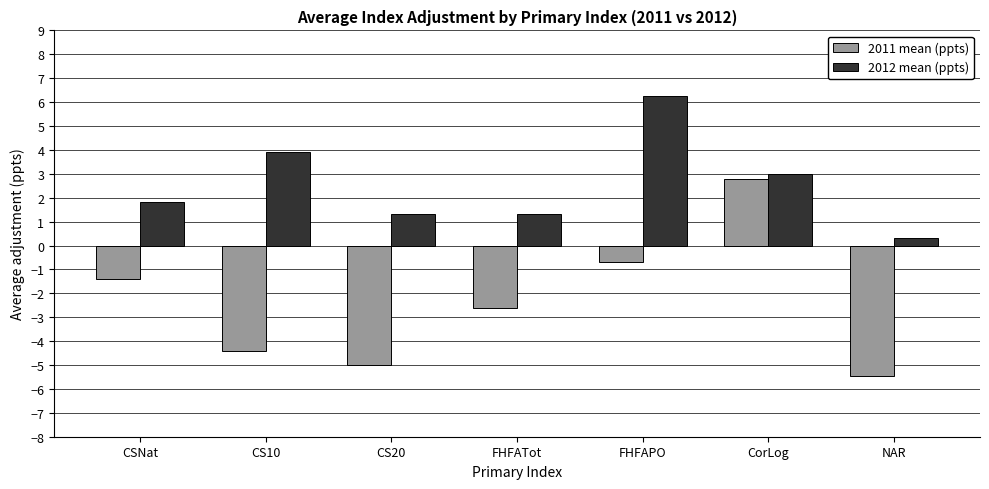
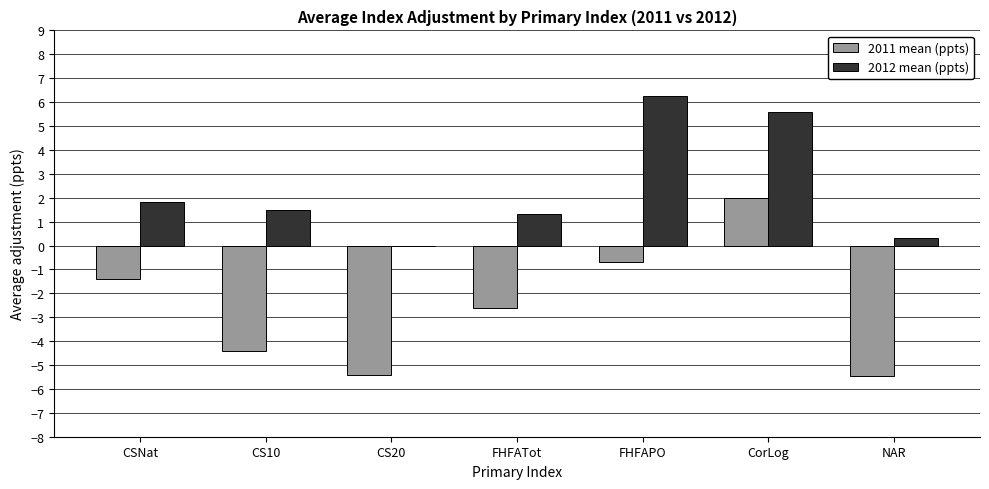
2012 mean (ppts), CS10: 3.9 -> 1.5
2011 mean (ppts), CS20: -5.0 -> -5.4
2012 mean (ppts), CS20: 1.3 -> 0.0
2011 mean (ppts), CorLog: 2.8 -> 2.0
2012 mean (ppts), CorLog: 3.0 -> 5.6
